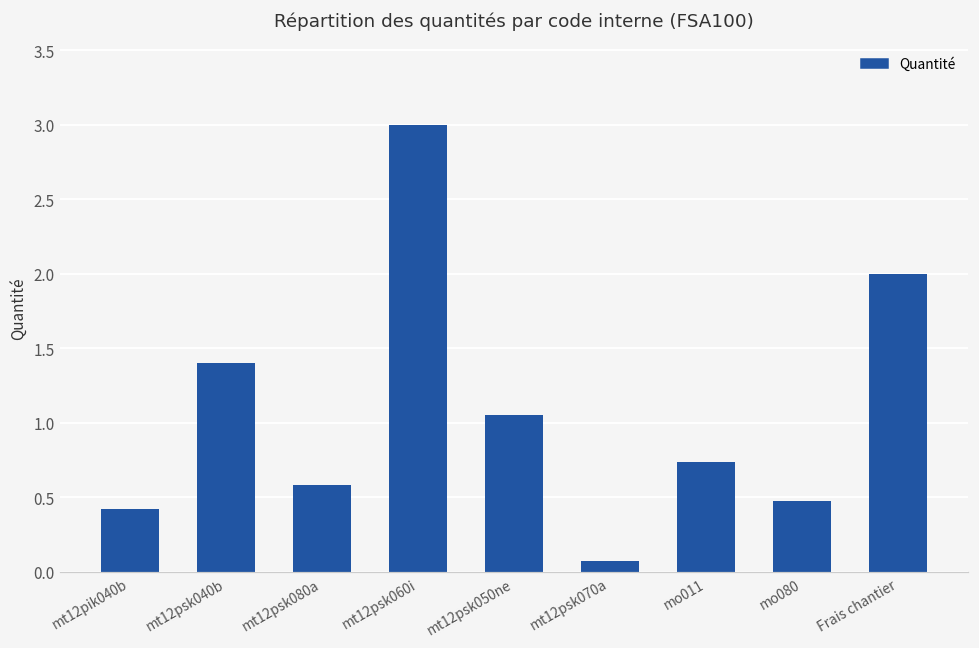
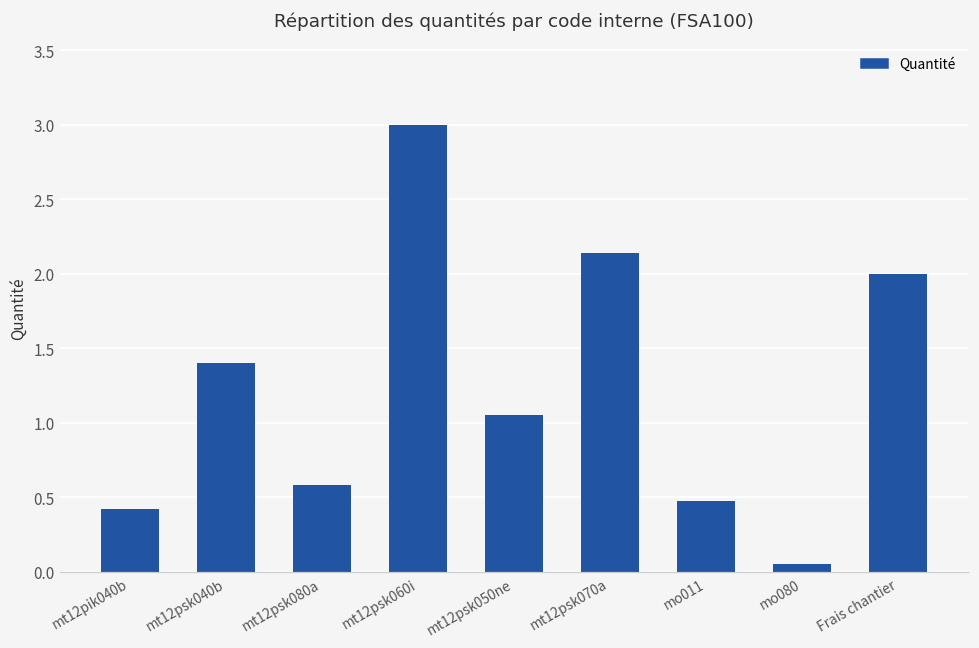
mt12psk070a: 0.07 -> 2.14
mo011: 0.73 -> 0.47
mo080: 0.47 -> 0.06
